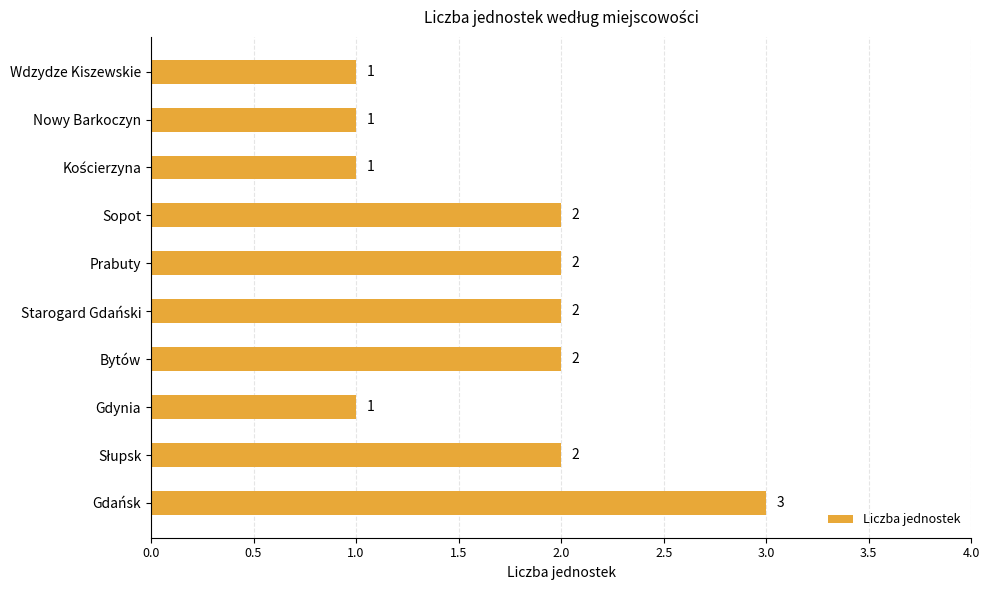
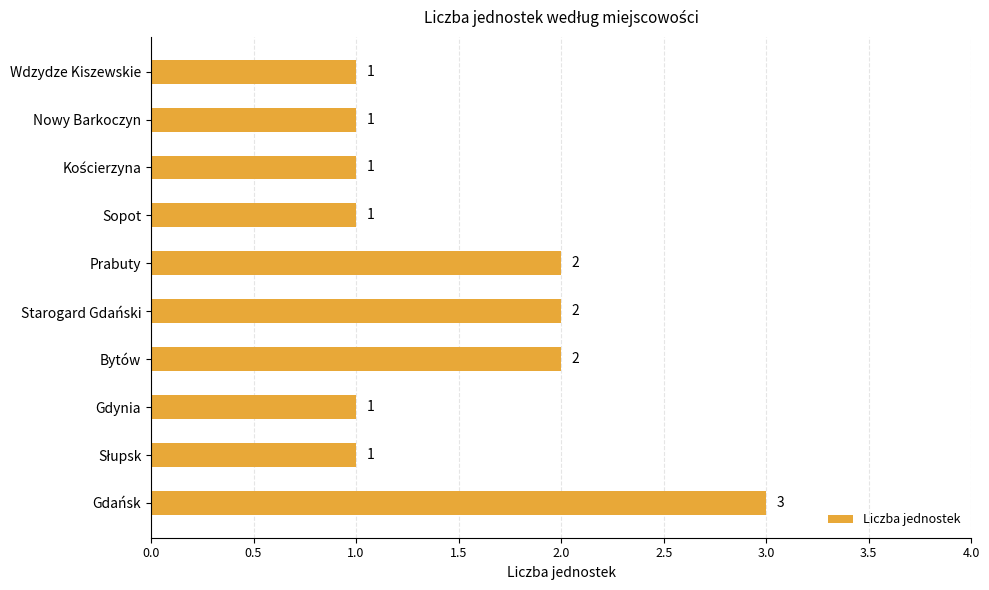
Sopot: 2 -> 1
Słupsk: 2 -> 1
